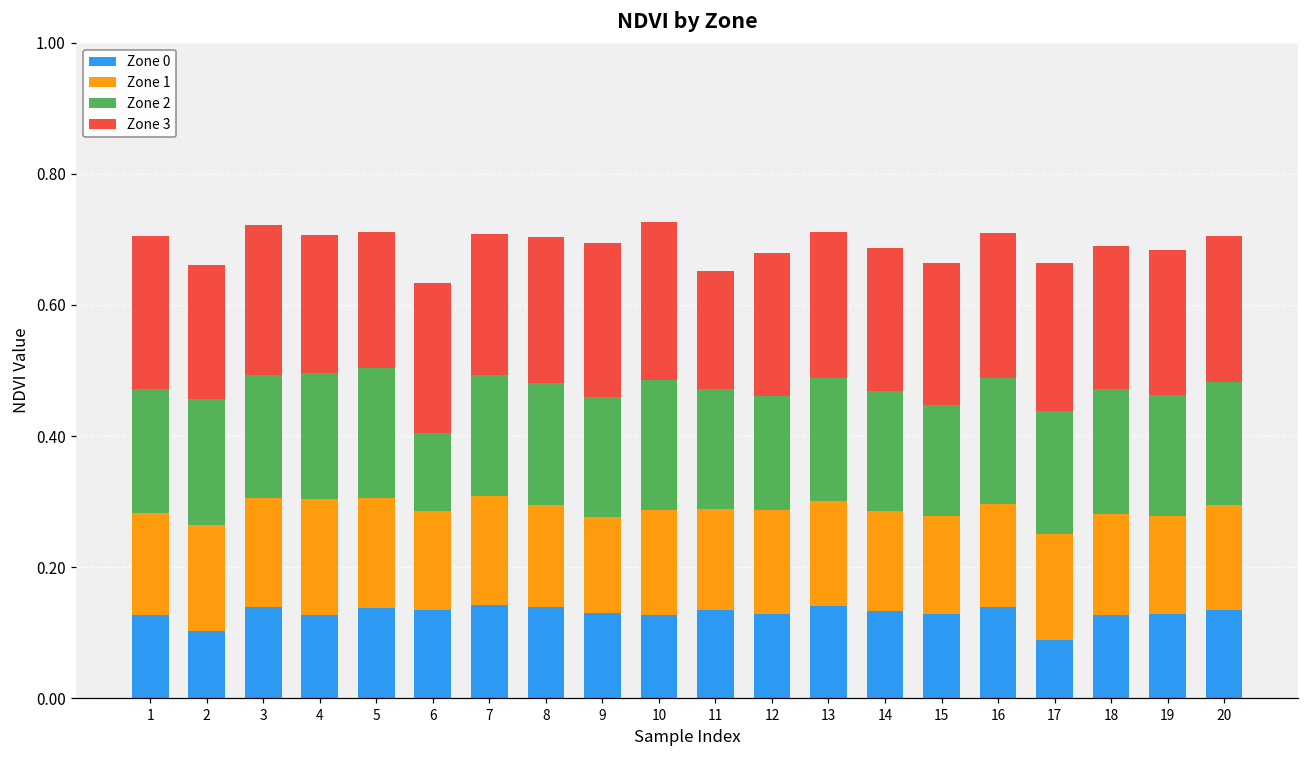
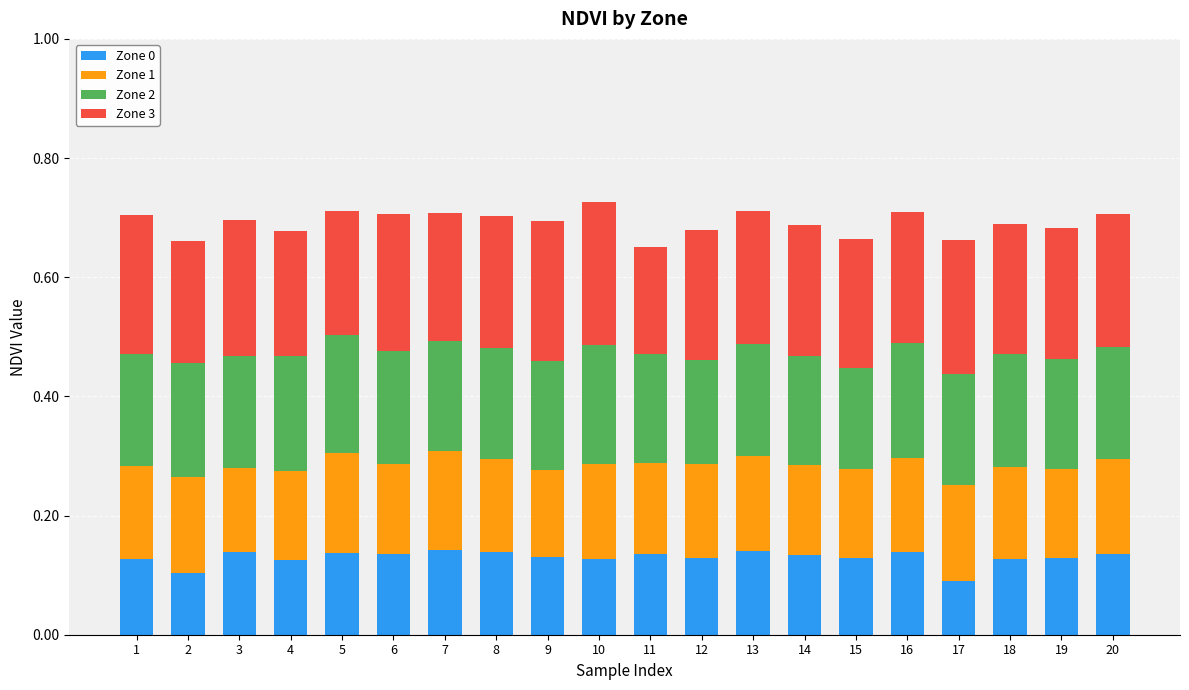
Zone 1, 3: 0.17 -> 0.14
Zone 1, 4: 0.18 -> 0.15
Zone 2, 6: 0.12 -> 0.19
